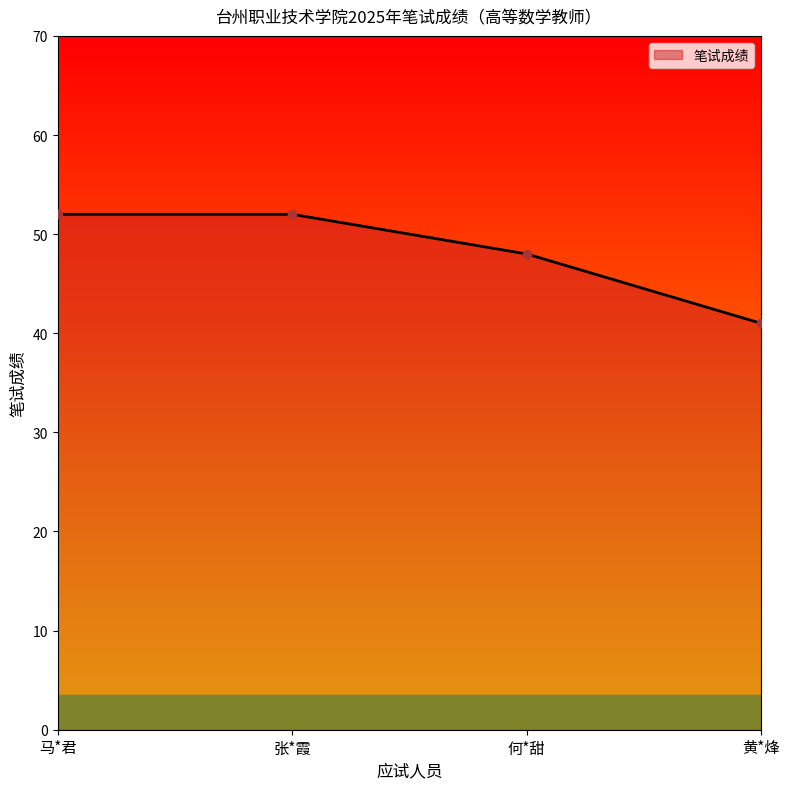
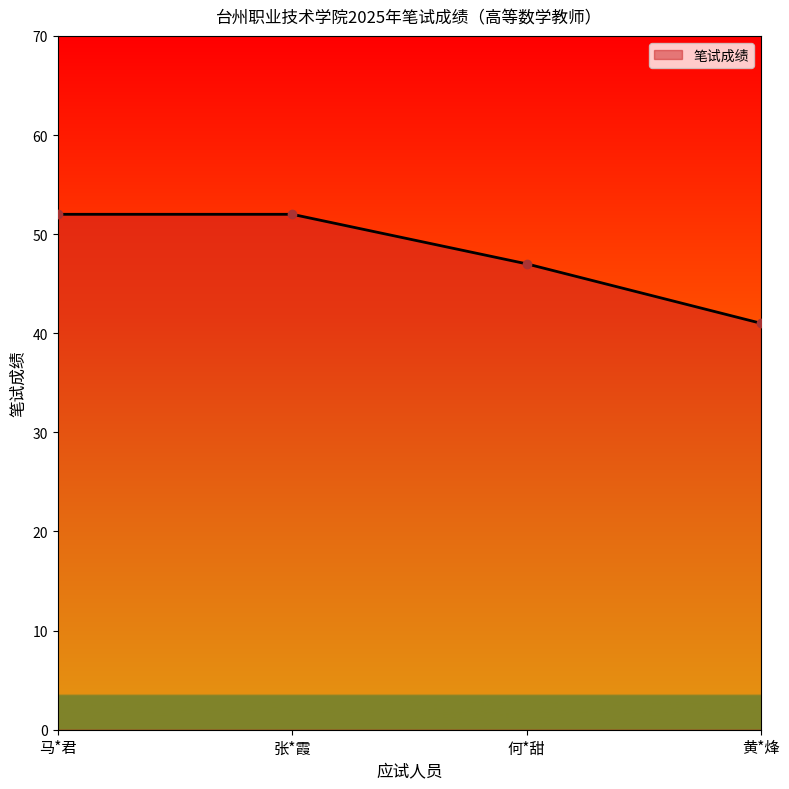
何*甜: 48 -> 47
